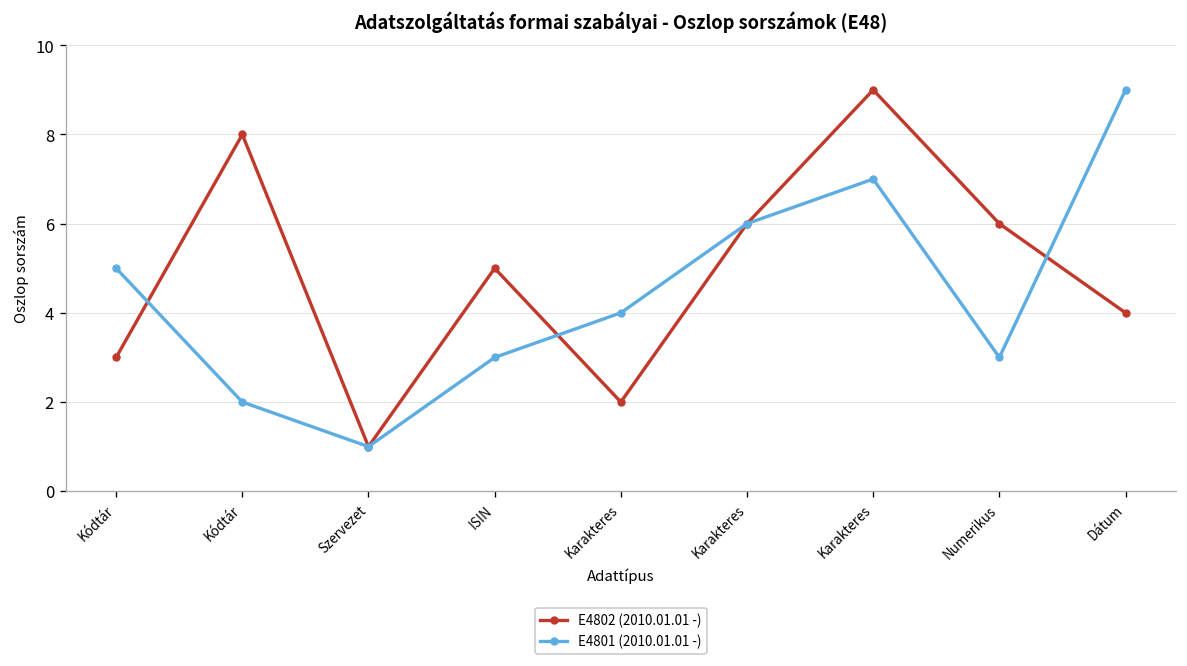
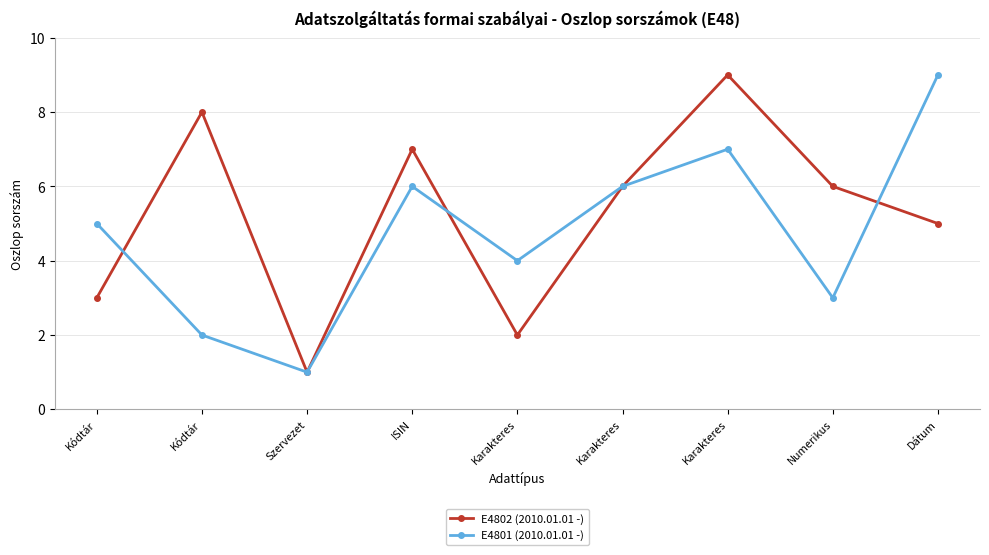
E4802 (2010.01.01 -), ISIN: 5 -> 7
E4801 (2010.01.01 -), ISIN: 3 -> 6
E4802 (2010.01.01 -), Dátum: 4 -> 5
